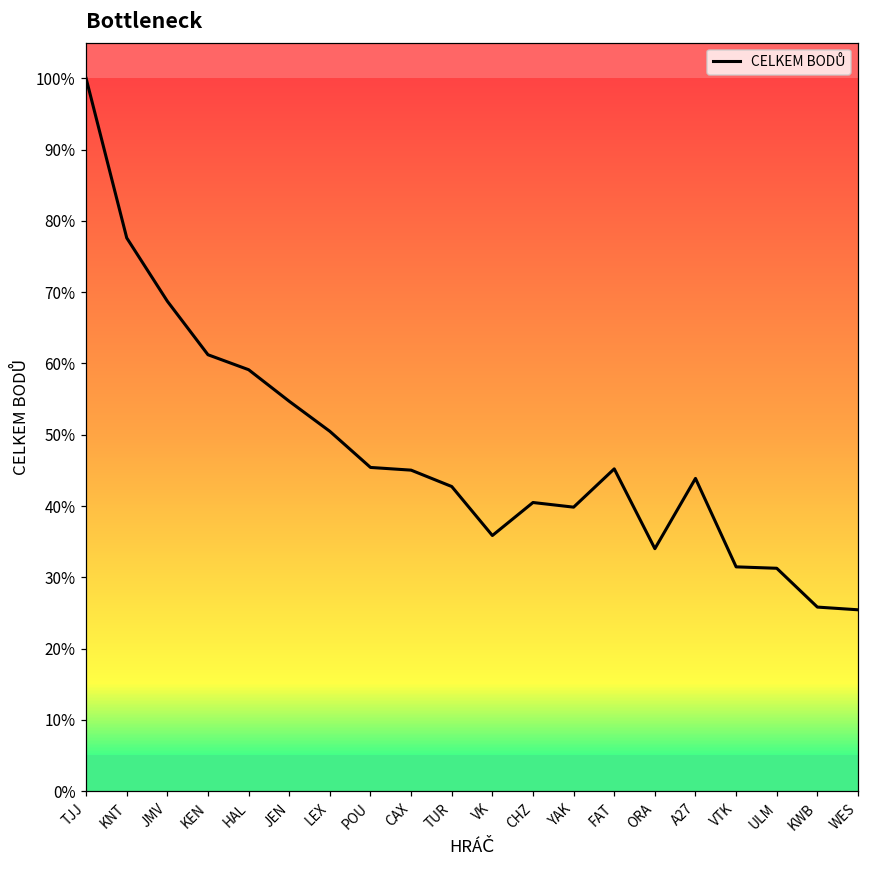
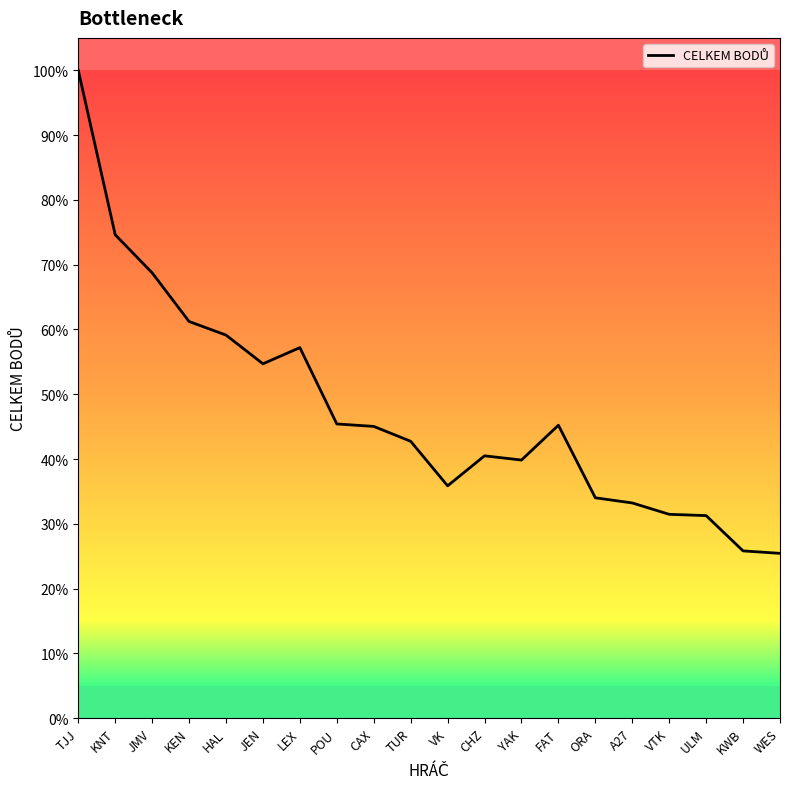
CELKEM BODŮ, KNT: 78% -> 75%
CELKEM BODŮ, LEX: 50% -> 57%
CELKEM BODŮ, A27: 44% -> 33%
